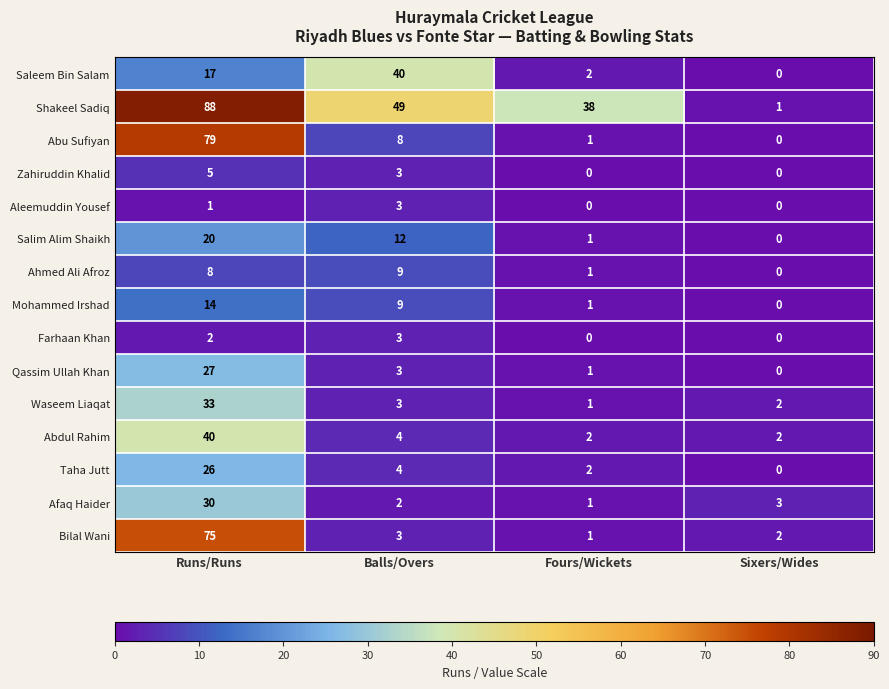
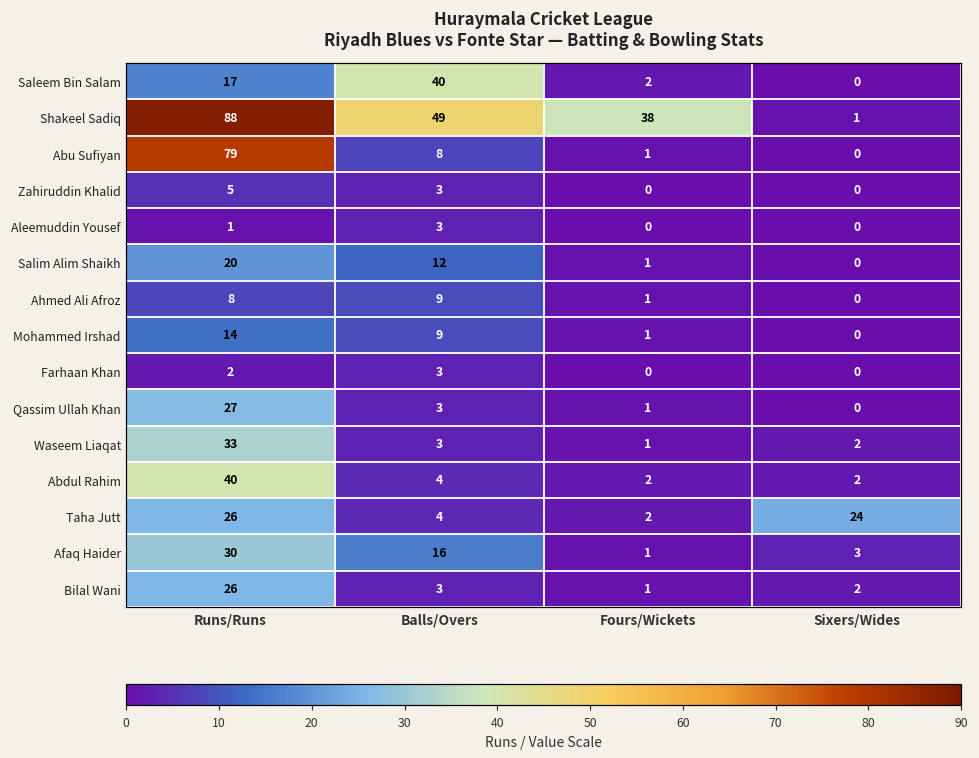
Taha Jutt, Sixers/Wides: 0 -> 24
Afaq Haider, Balls/Overs: 2 -> 16
Bilal Wani, Runs/Runs: 75 -> 26
